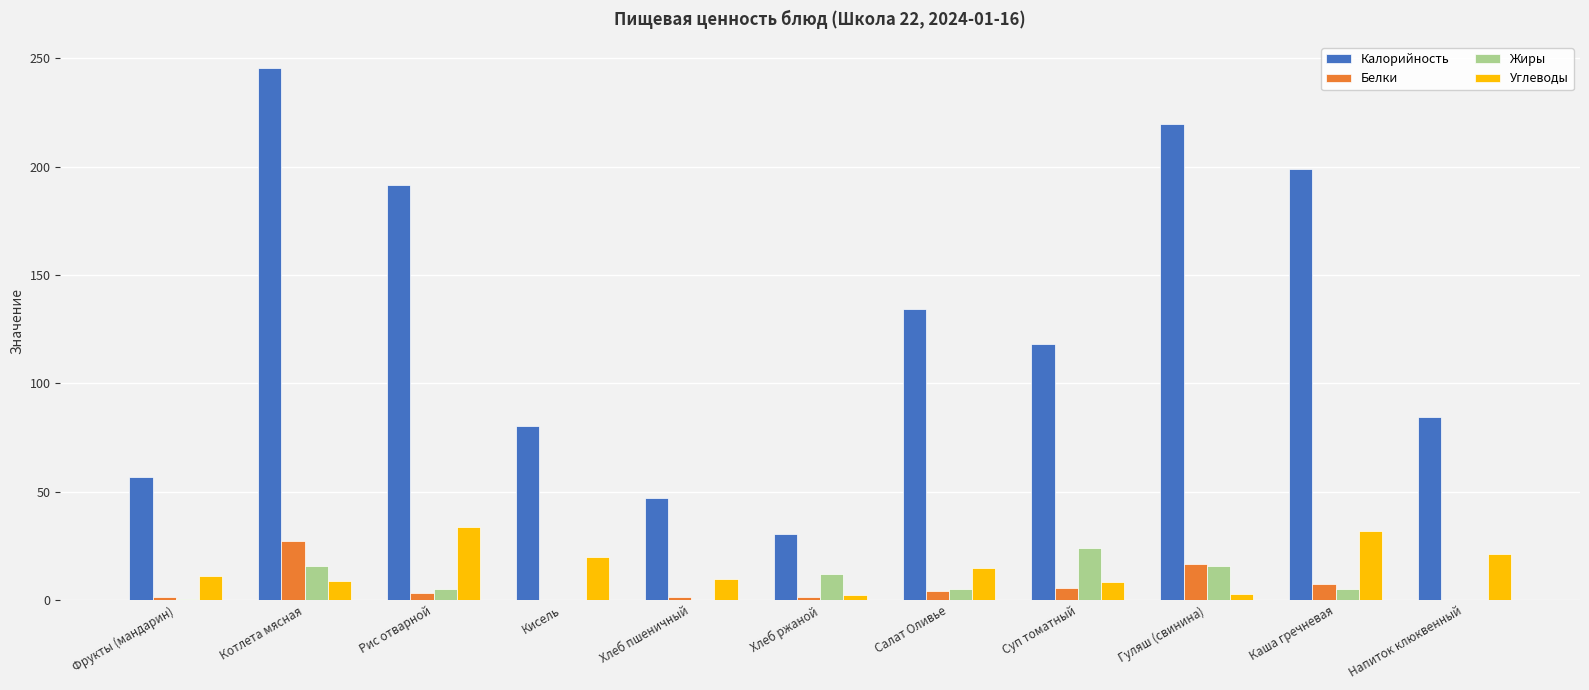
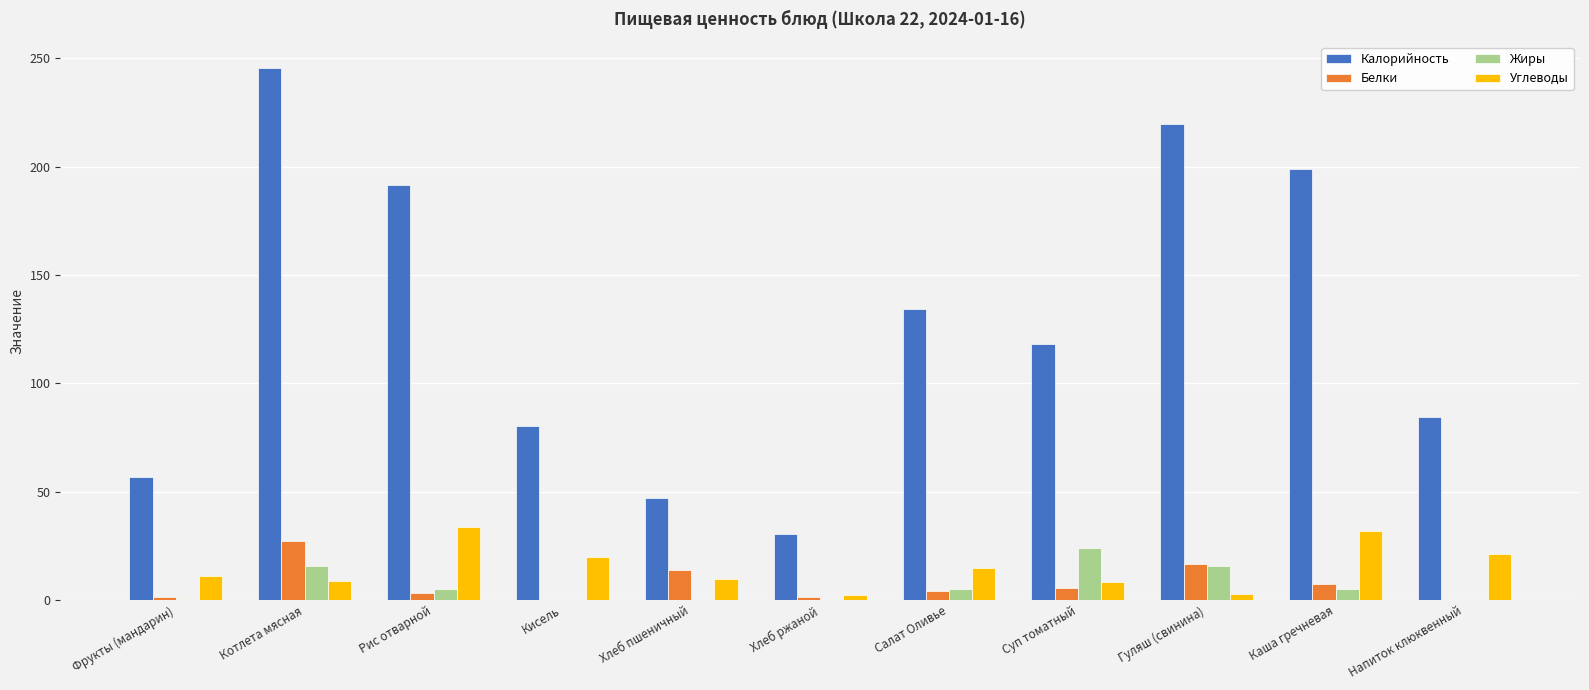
Белки, Хлеб пшеничный: 2 -> 14
Жиры, Хлеб ржаной: 12 -> 0
